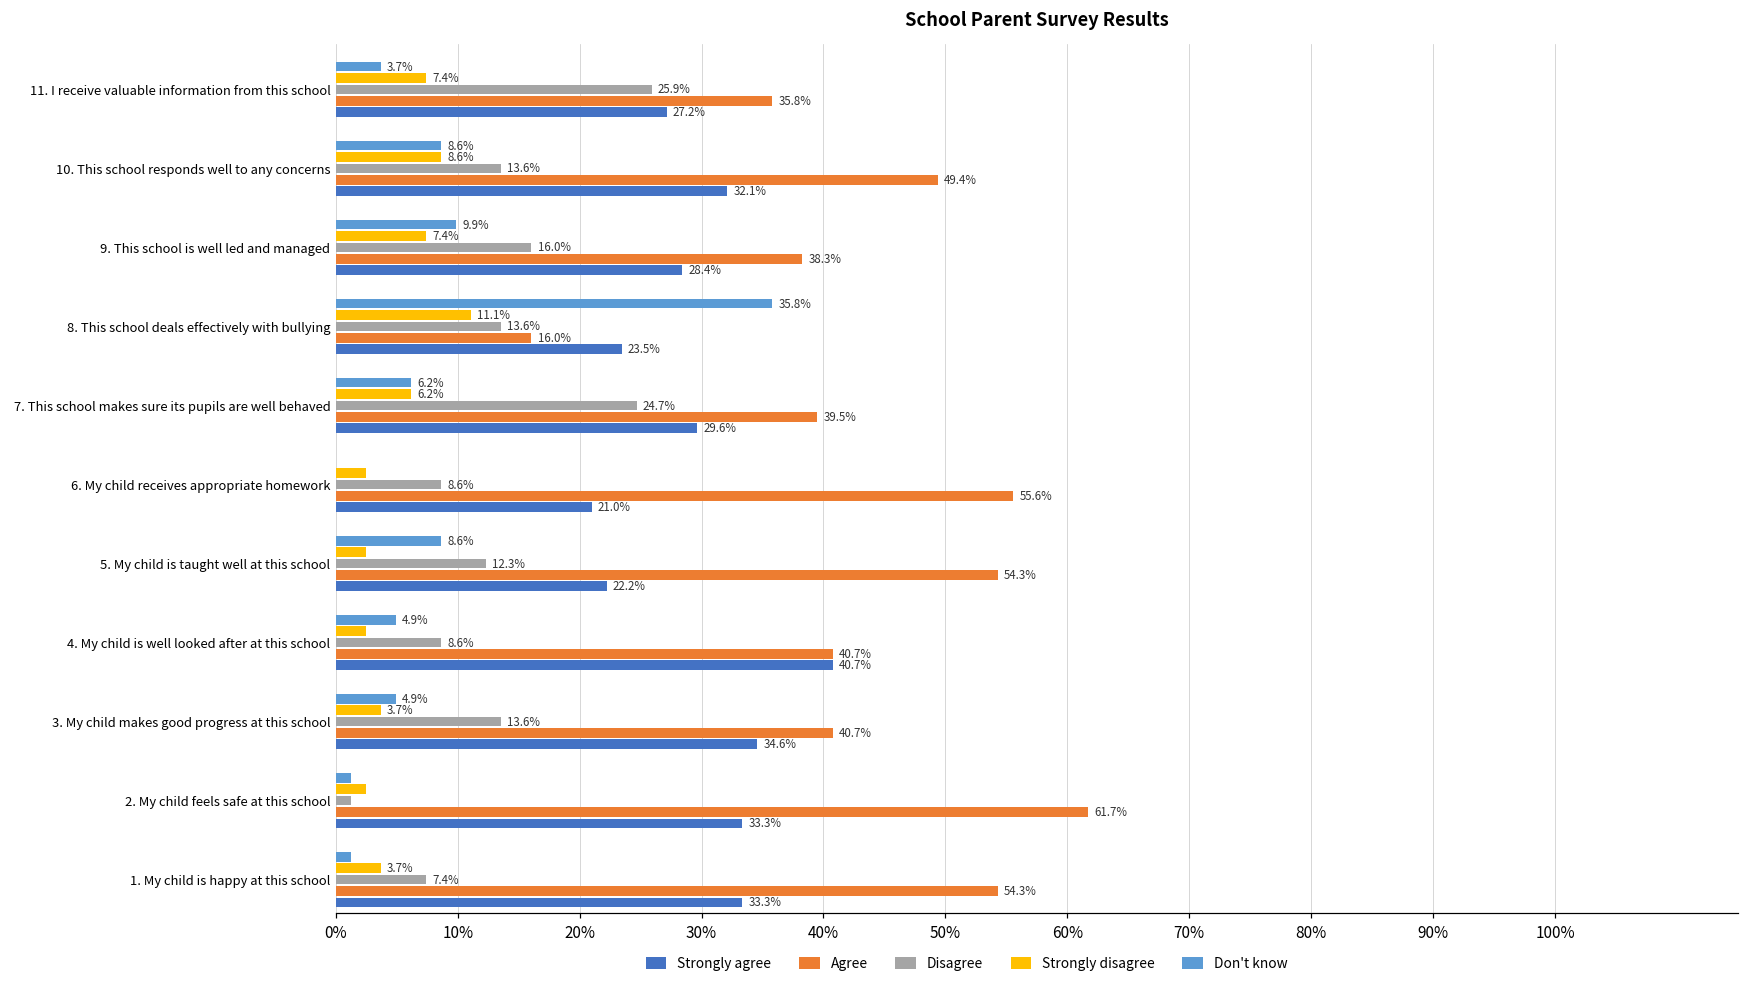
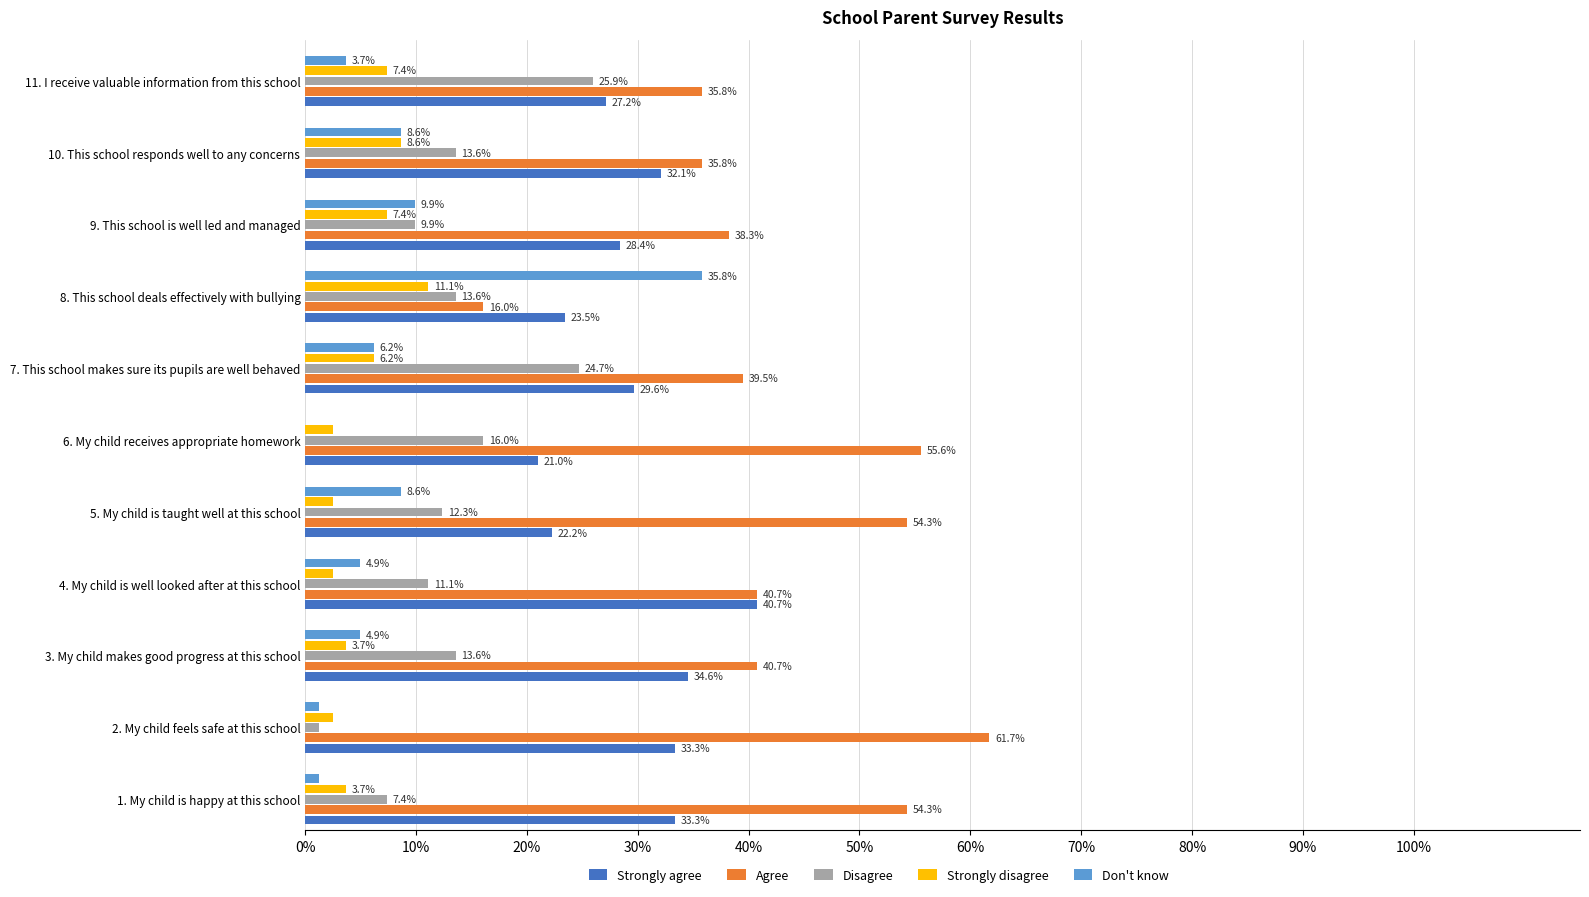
Agree, 10. This school responds well to any concerns: 49.4% -> 35.8%
Disagree, 9. This school is well led and managed: 16.0% -> 9.9%
Disagree, 6. My child receives appropriate homework: 8.6% -> 16.0%
Disagree, 4. My child is well looked after at this school: 8.6% -> 11.1%
